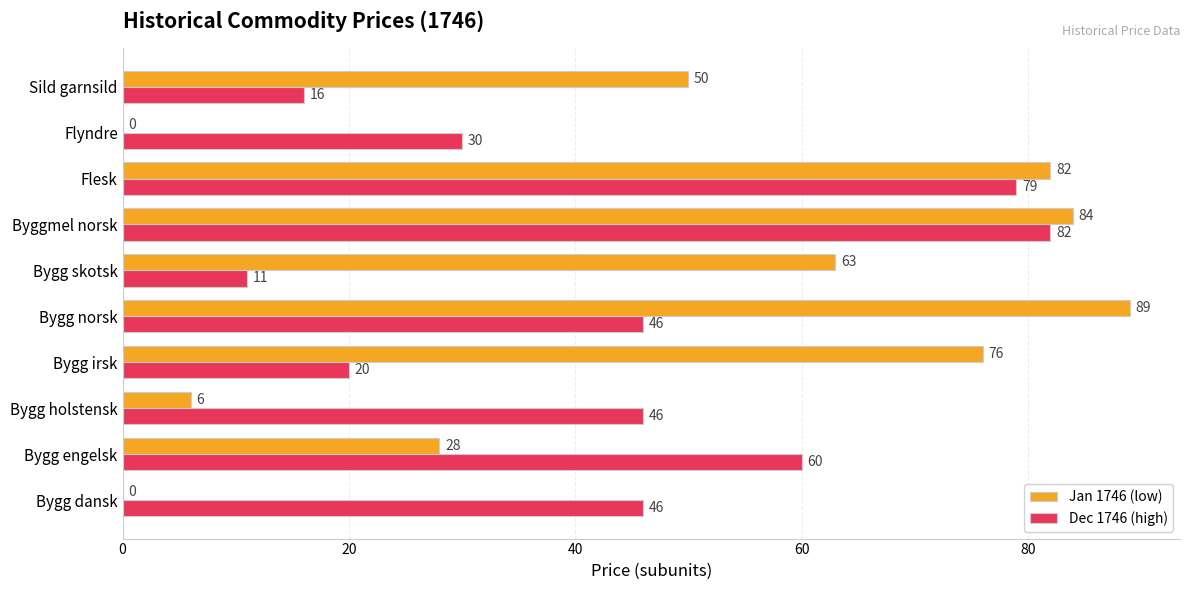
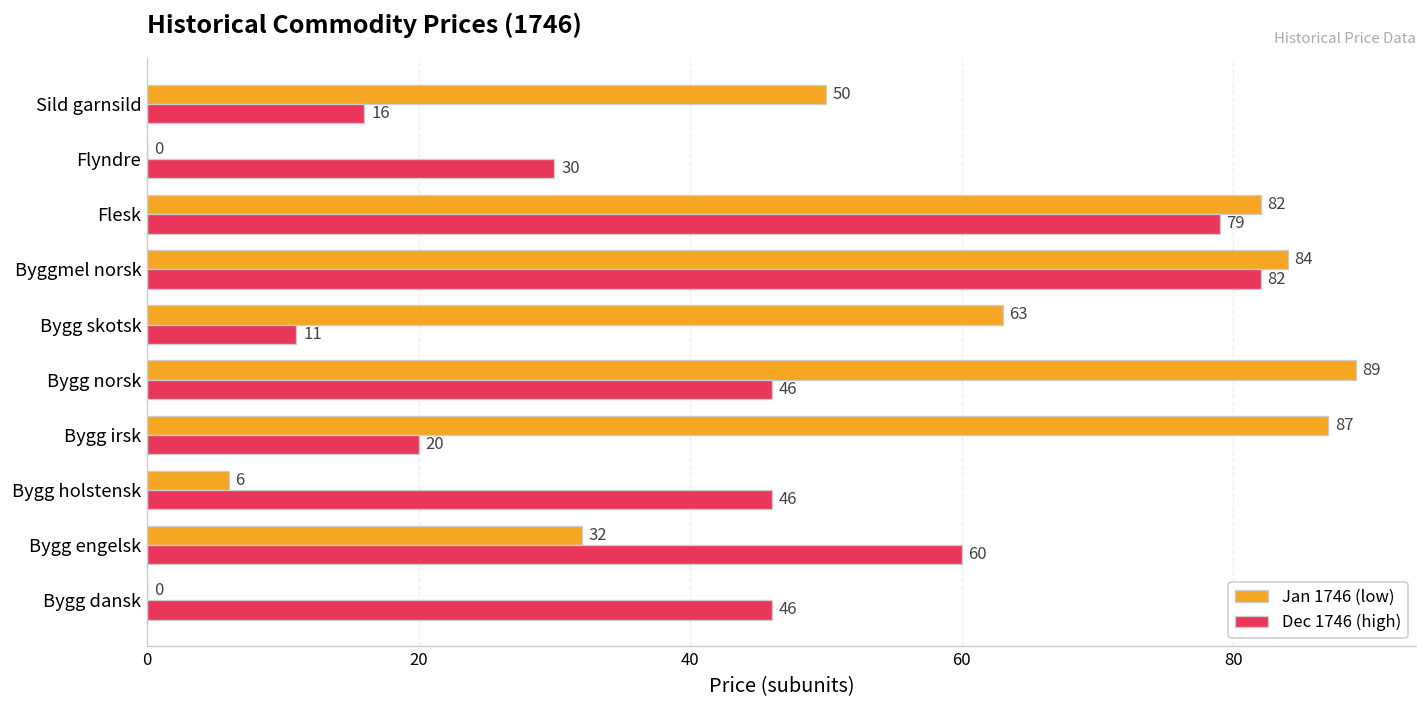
Jan 1746 (low), Bygg irsk: 76 -> 87
Jan 1746 (low), Bygg engelsk: 28 -> 32
